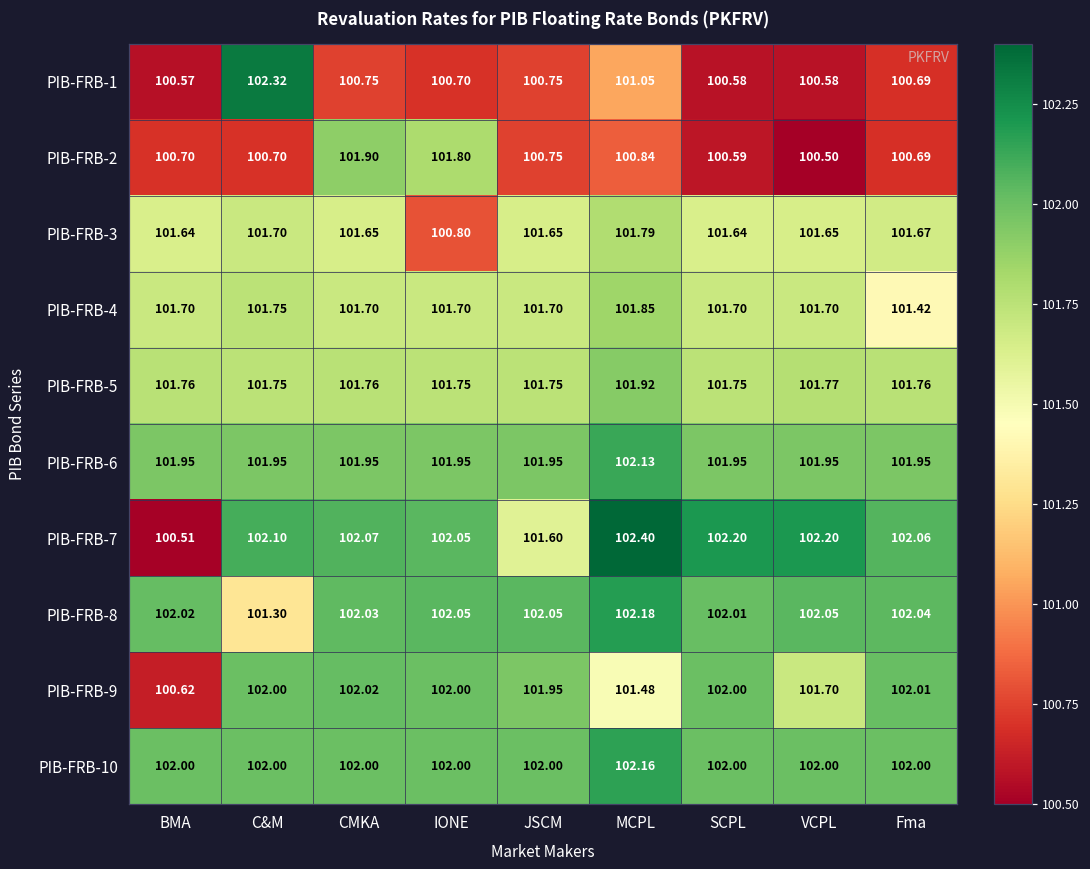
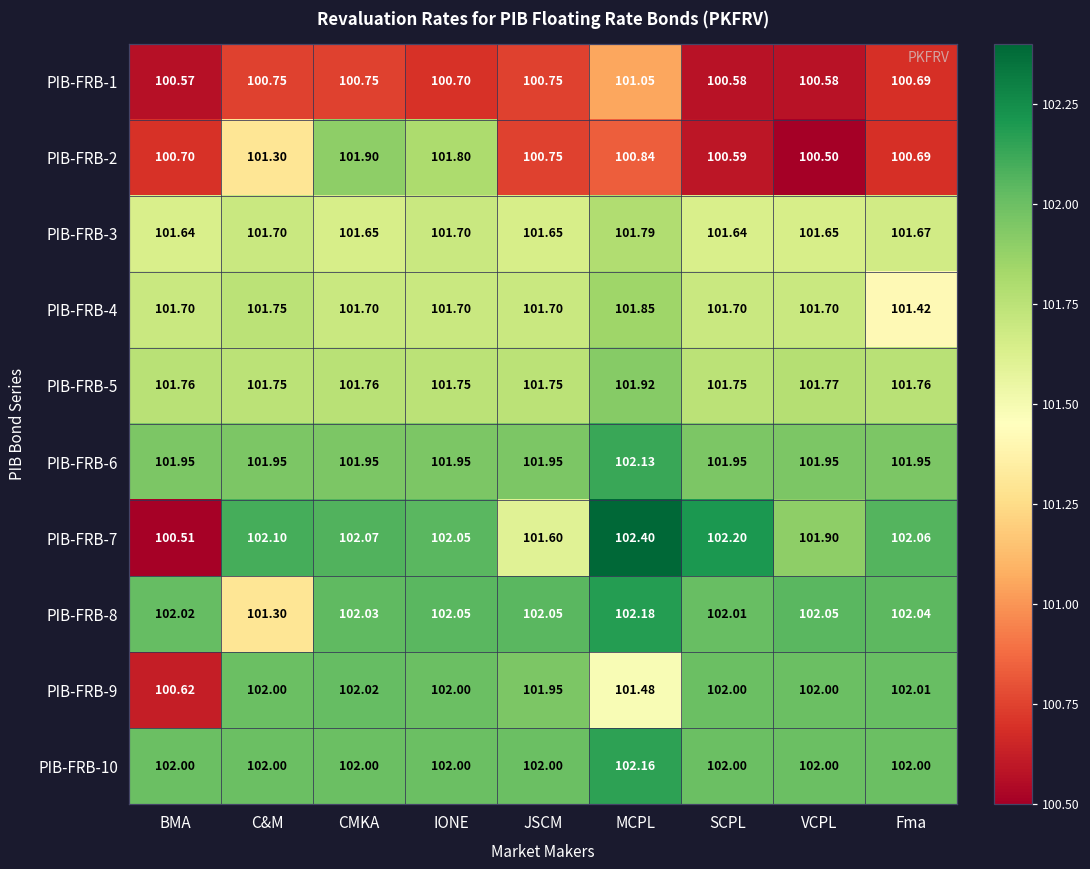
PIB-FRB-1, C&M: 102.32 -> 100.75
PIB-FRB-2, C&M: 100.70 -> 101.30
PIB-FRB-3, IONE: 100.80 -> 101.70
PIB-FRB-7, VCPL: 102.20 -> 101.90
PIB-FRB-9, VCPL: 101.70 -> 102.00
